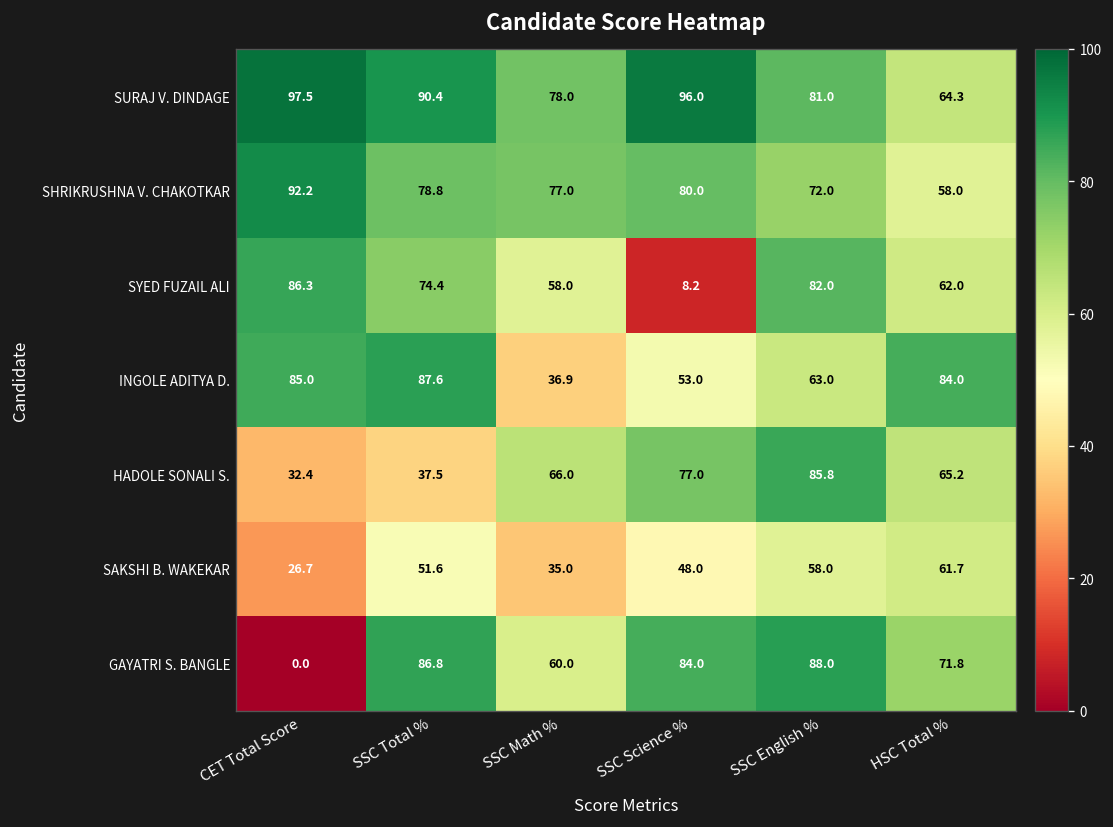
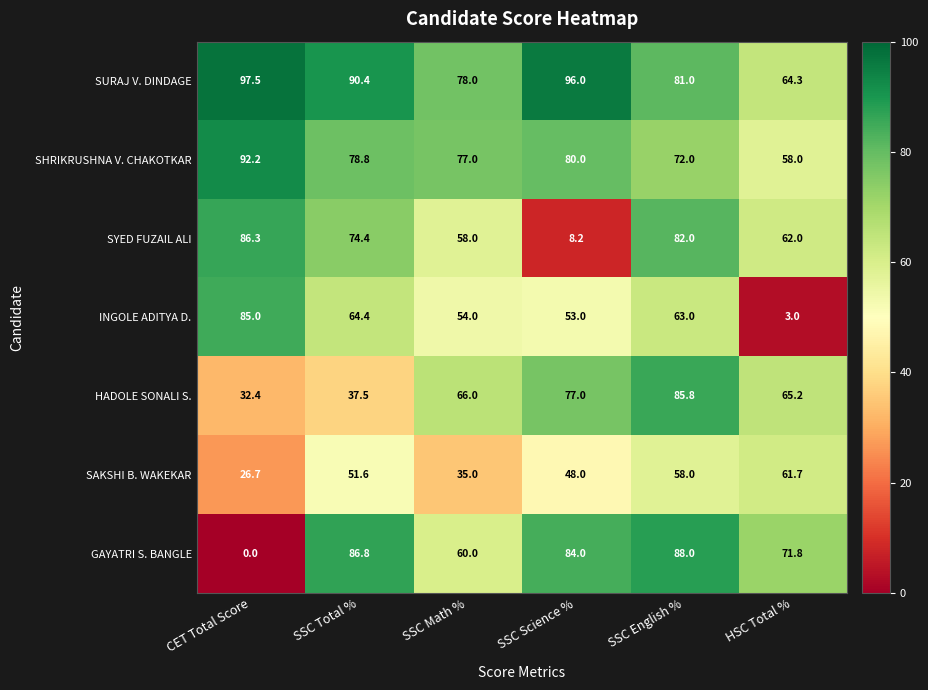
INGOLE ADITYA D., SSC Total %: 87.6 -> 64.4
INGOLE ADITYA D., SSC Math %: 36.9 -> 54.0
INGOLE ADITYA D., HSC Total %: 84.0 -> 3.0
